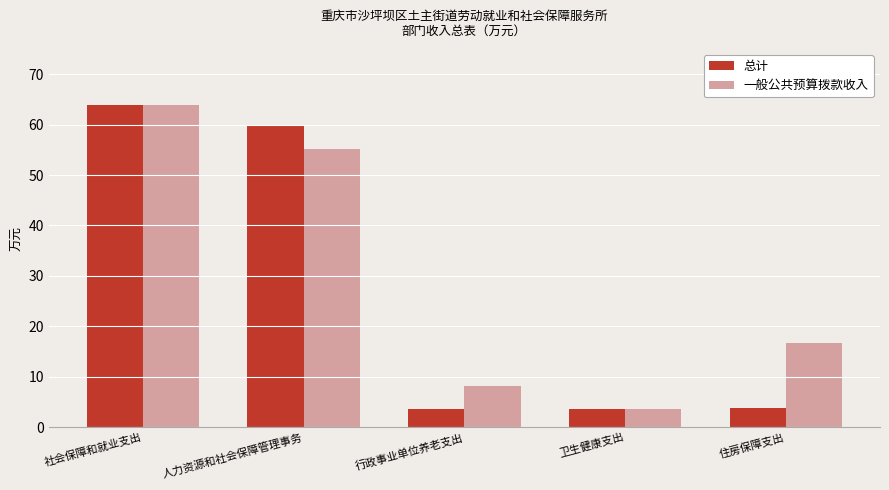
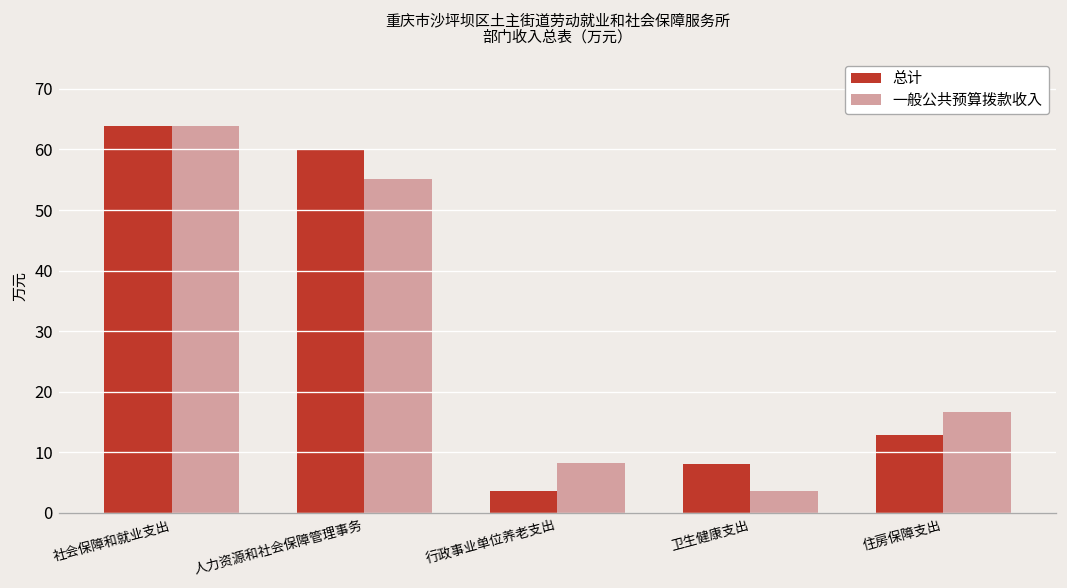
总计, 卫生健康支出: 4 -> 8
总计, 住房保障支出: 4 -> 13
